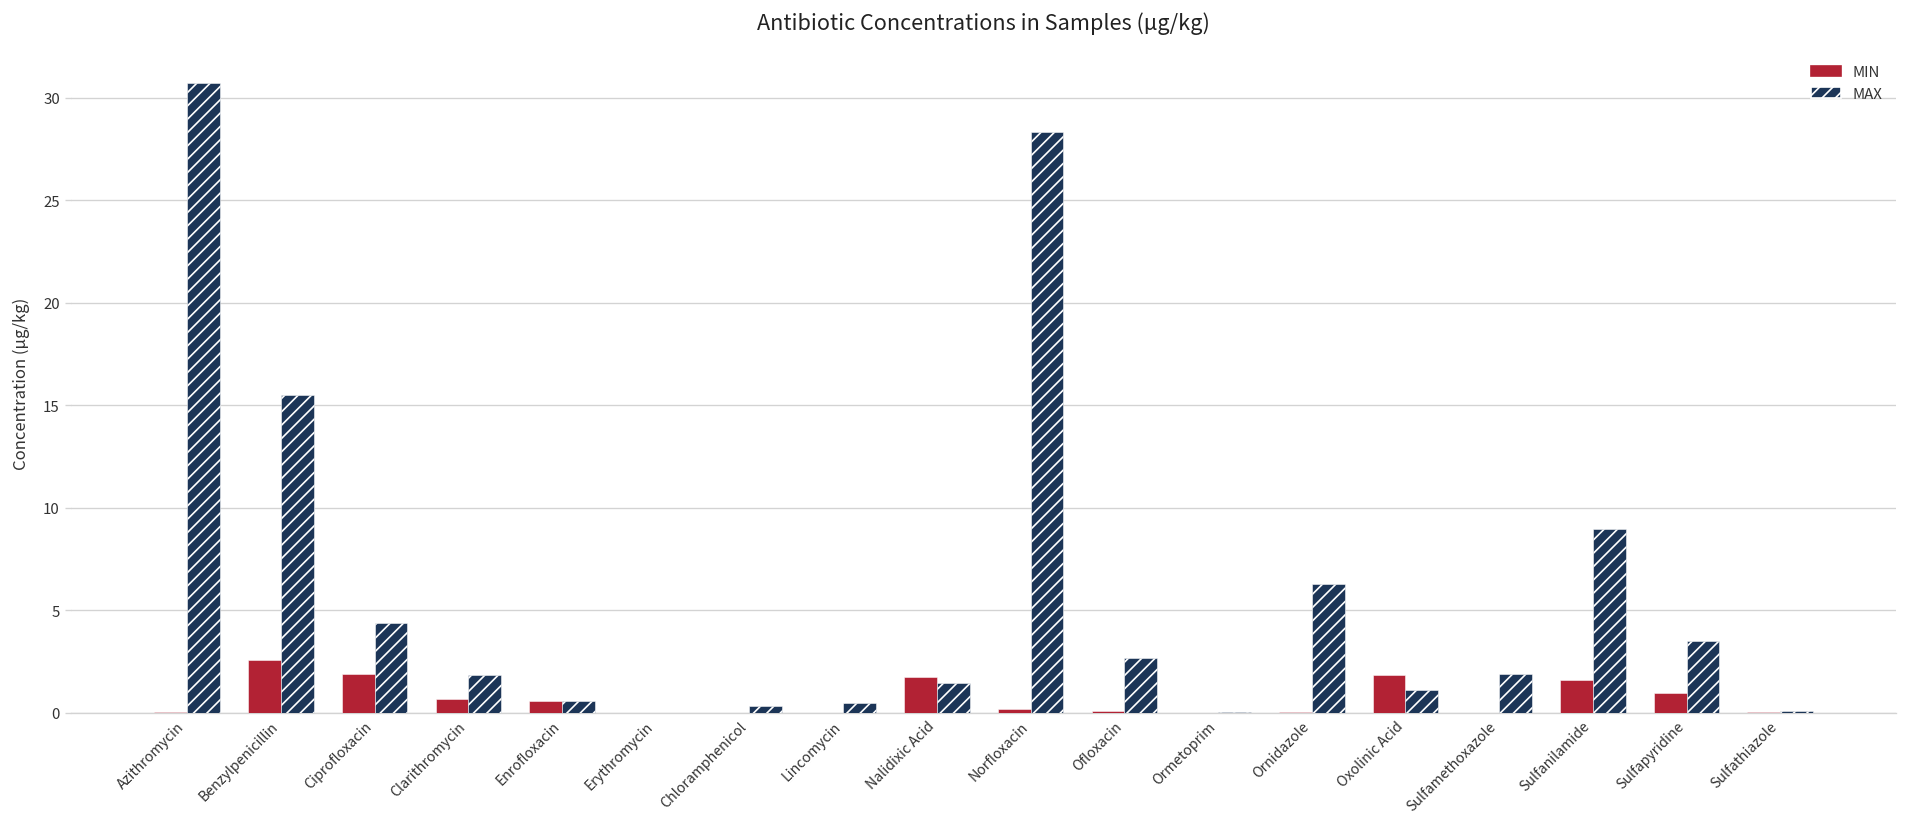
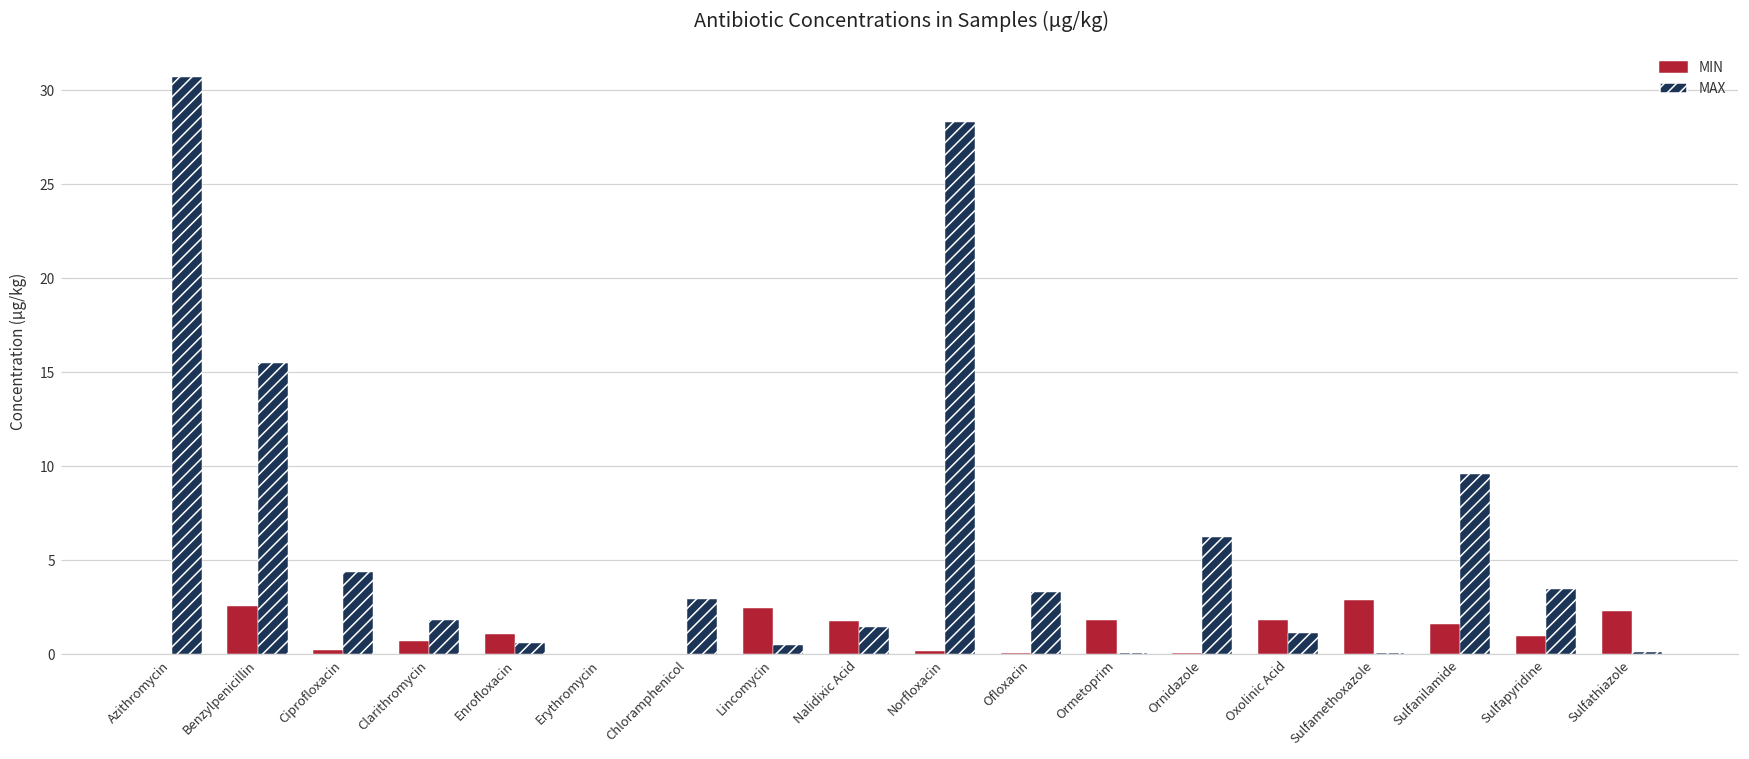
MIN, Ciprofloxacin: 1.9 -> 0.2
MIN, Enrofloxacin: 0.6 -> 1.1
MAX, Chloramphenicol: 0.3 -> 2.9
MIN, Lincomycin: 0.0 -> 2.5
MAX, Ofloxacin: 2.7 -> 3.3
MIN, Ormetoprim: 0.0 -> 1.8
MIN, Sulfamethoxazole: 0.0 -> 2.9
MAX, Sulfamethoxazole: 1.9 -> 0.1
MAX, Sulfanilamide: 9.0 -> 9.6
MIN, Sulfathiazole: 0.0 -> 2.3
